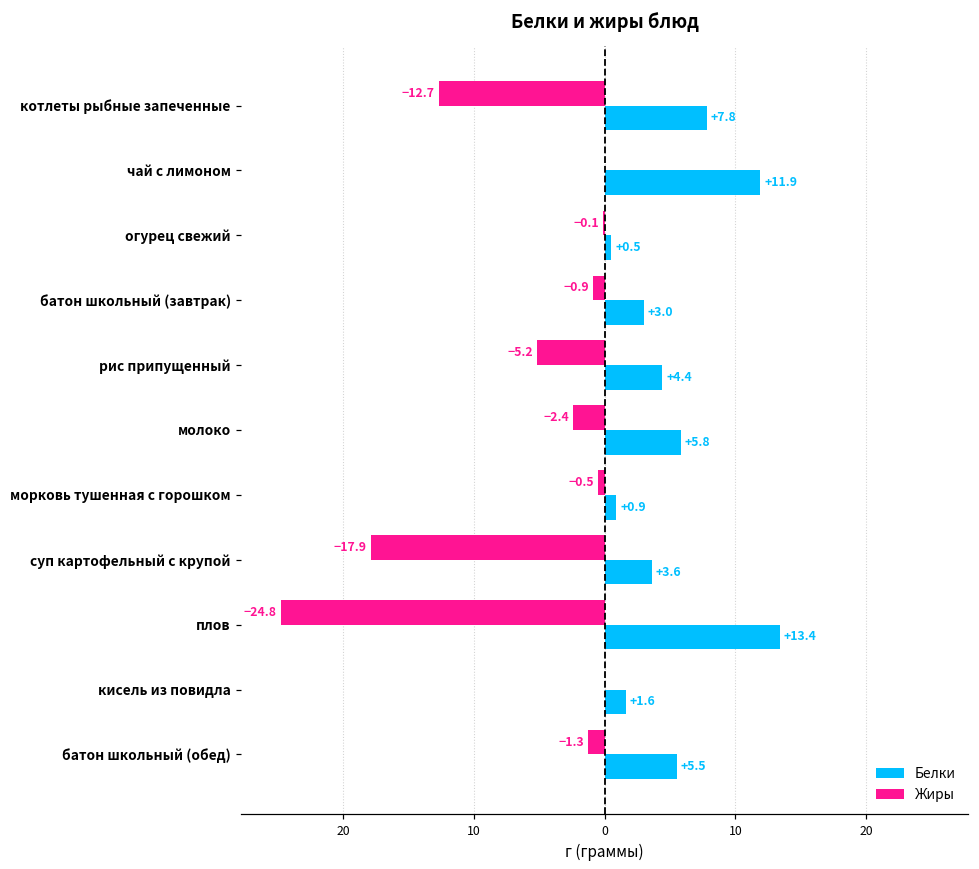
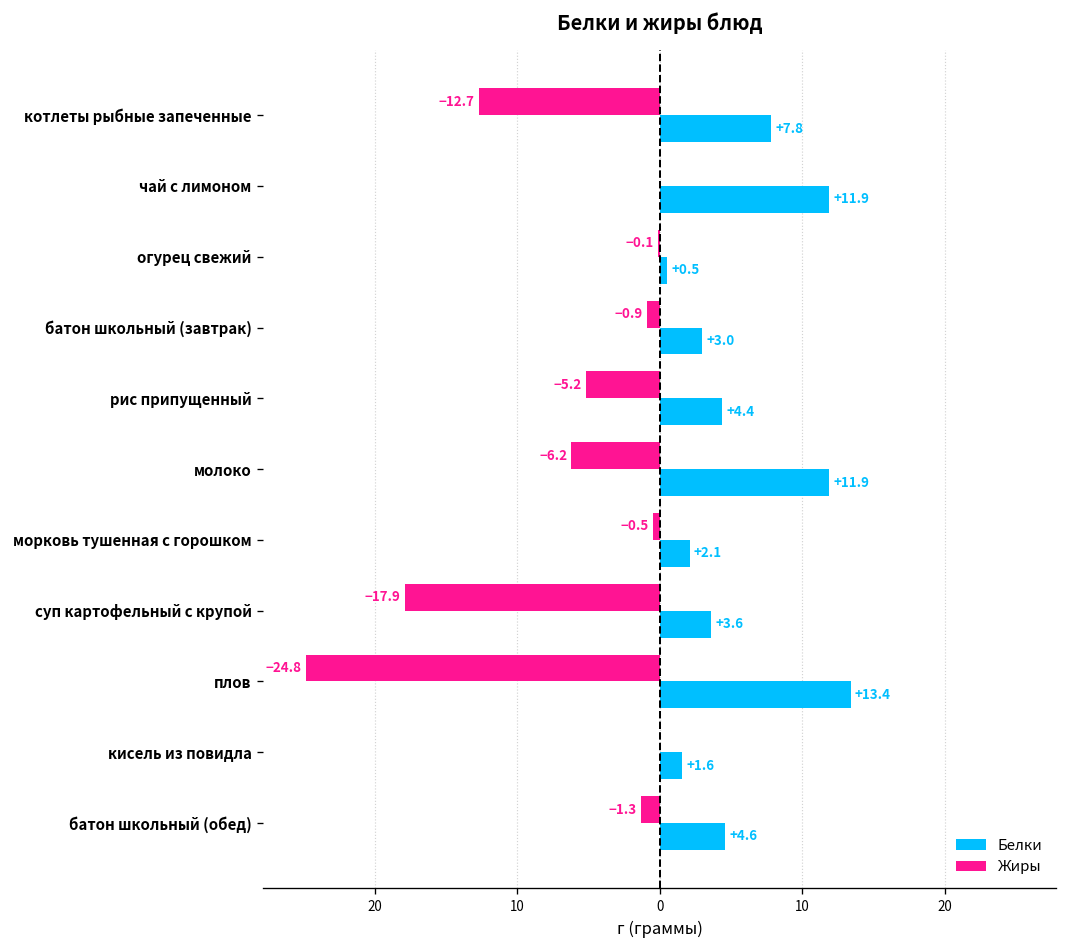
Жиры, молоко: -2.4 -> -6.2
Белки, молоко: +5.8 -> +11.9
Белки, морковь тушенная с горошком: +0.9 -> +2.1
Белки, батон школьный (обед): +5.5 -> +4.6
